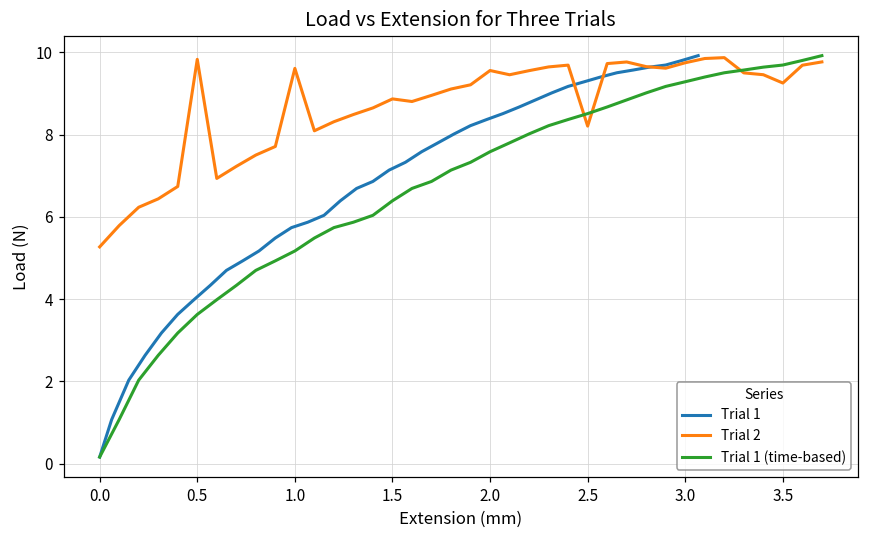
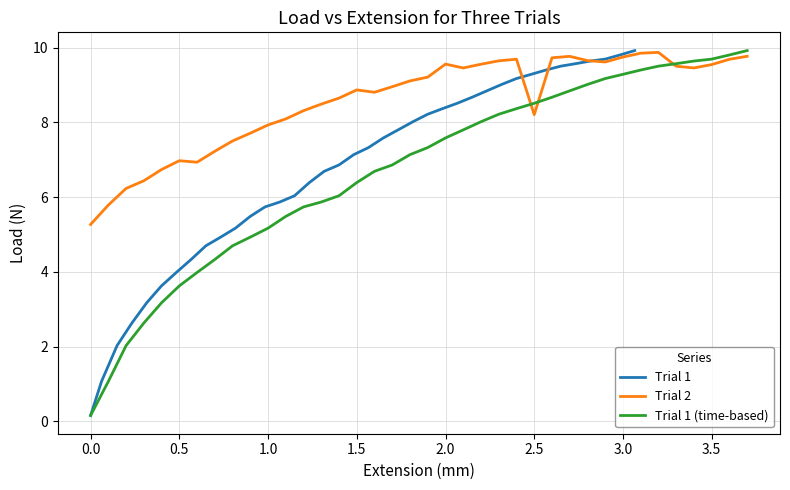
Trial 2, 0.5: 9.8 -> 7.0
Trial 2, 1.0: 9.6 -> 7.9
Trial 2, 3.5: 9.3 -> 9.5
